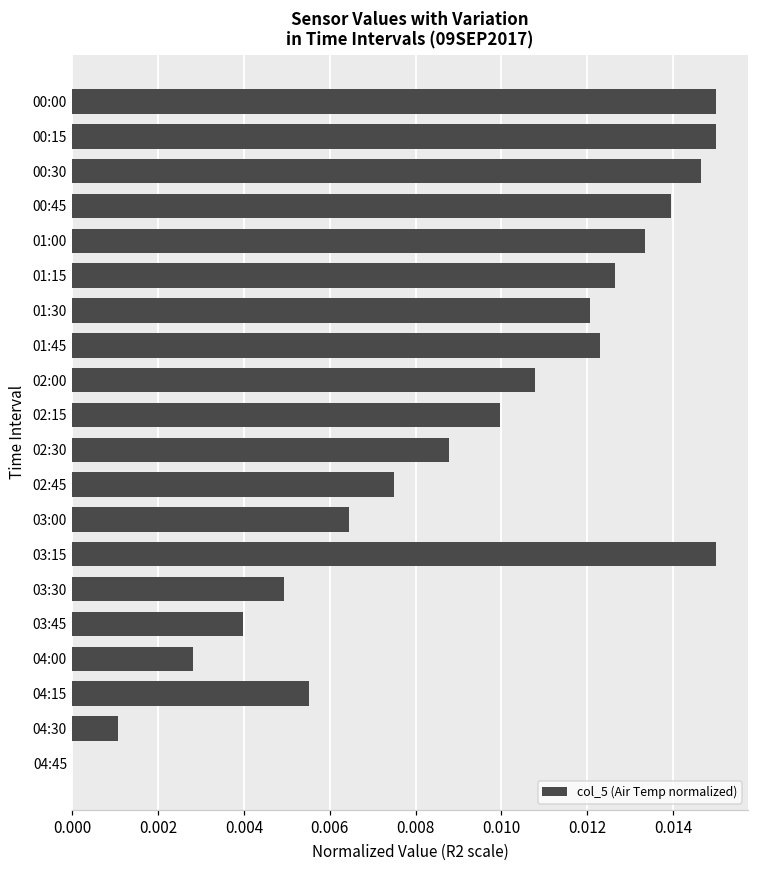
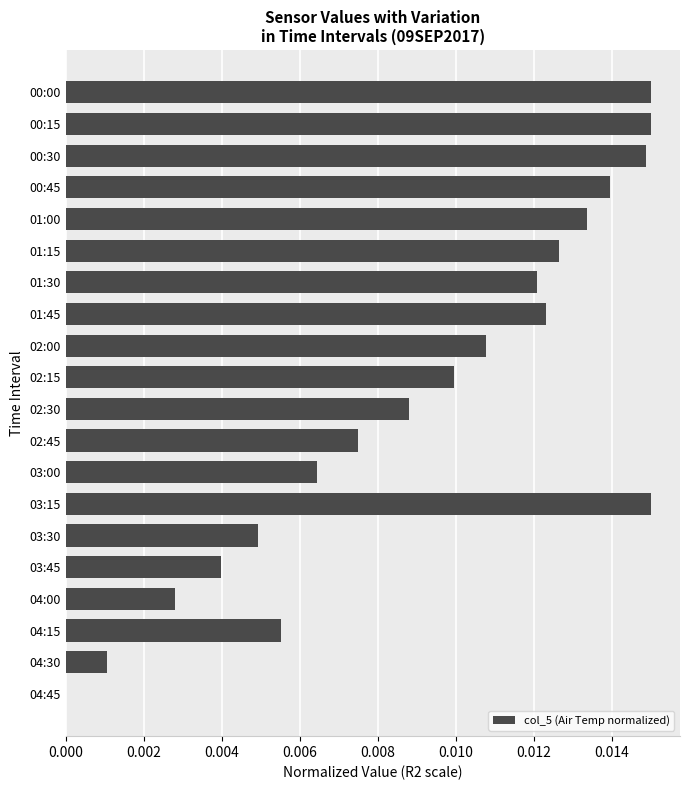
00:30: 0.0146 -> 0.0149
